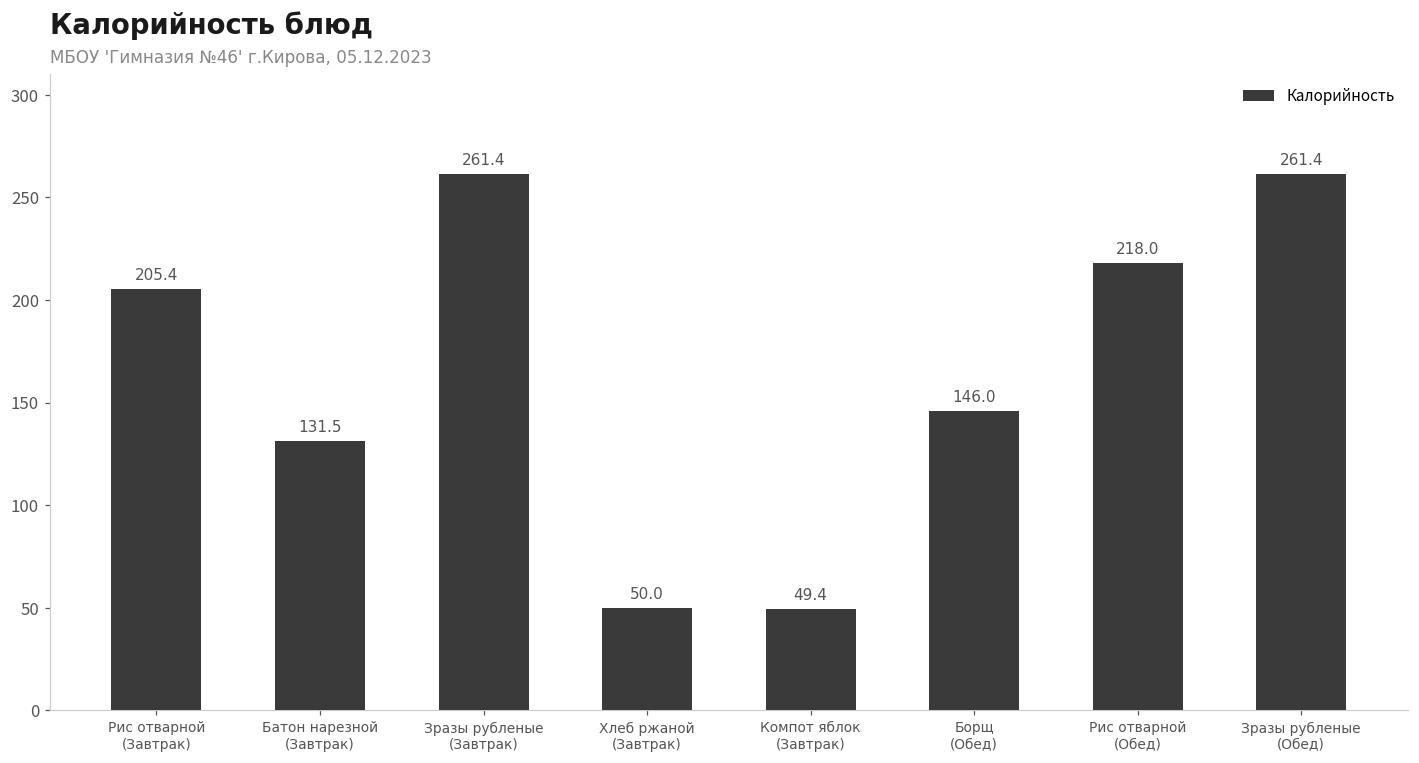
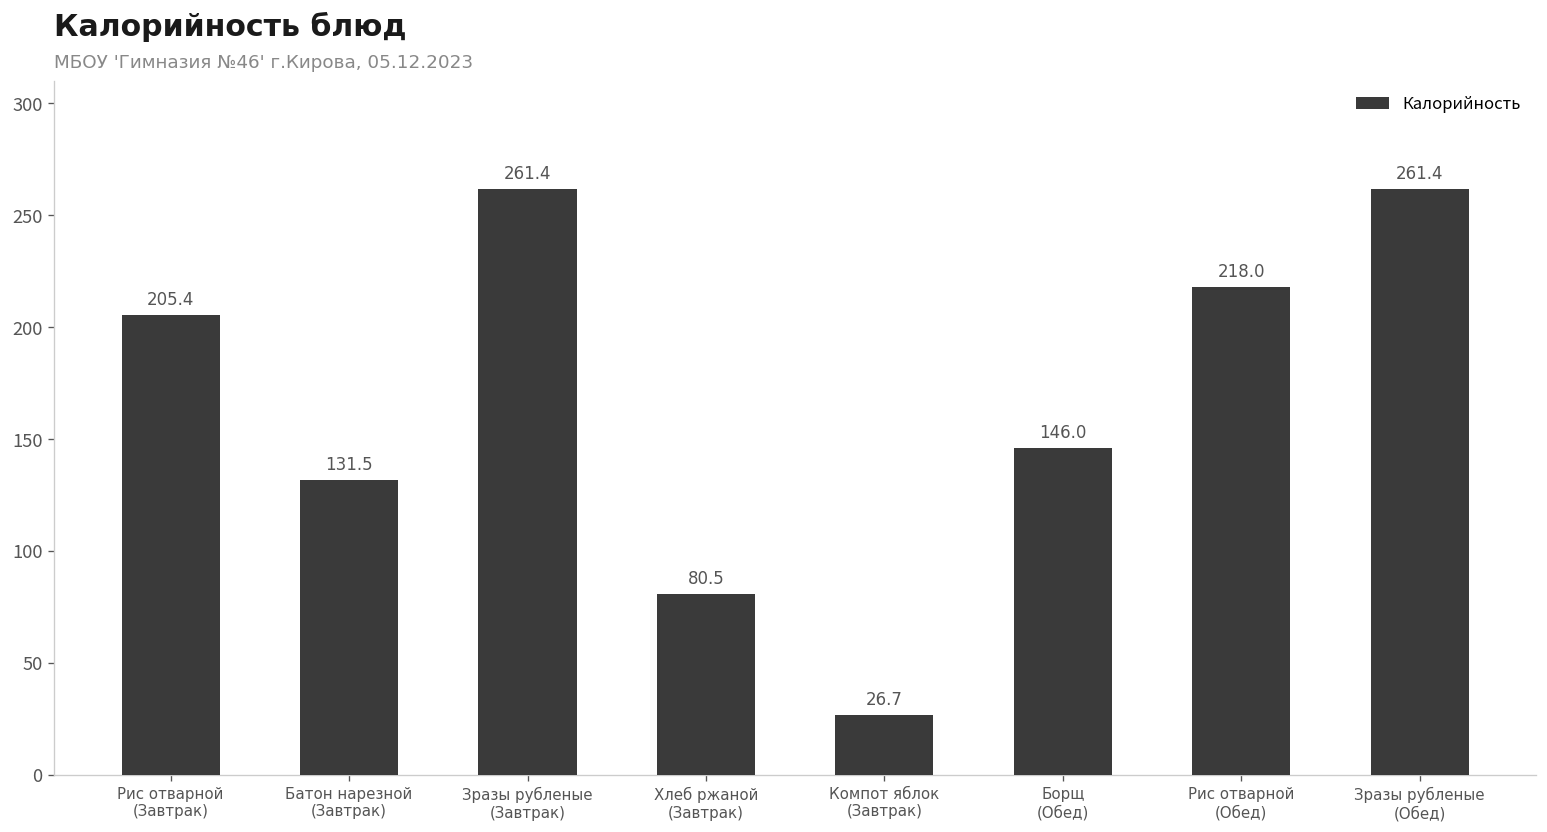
Хлеб ржаной (Завтрак): 50.0 -> 80.5
Компот яблок (Завтрак): 49.4 -> 26.7
